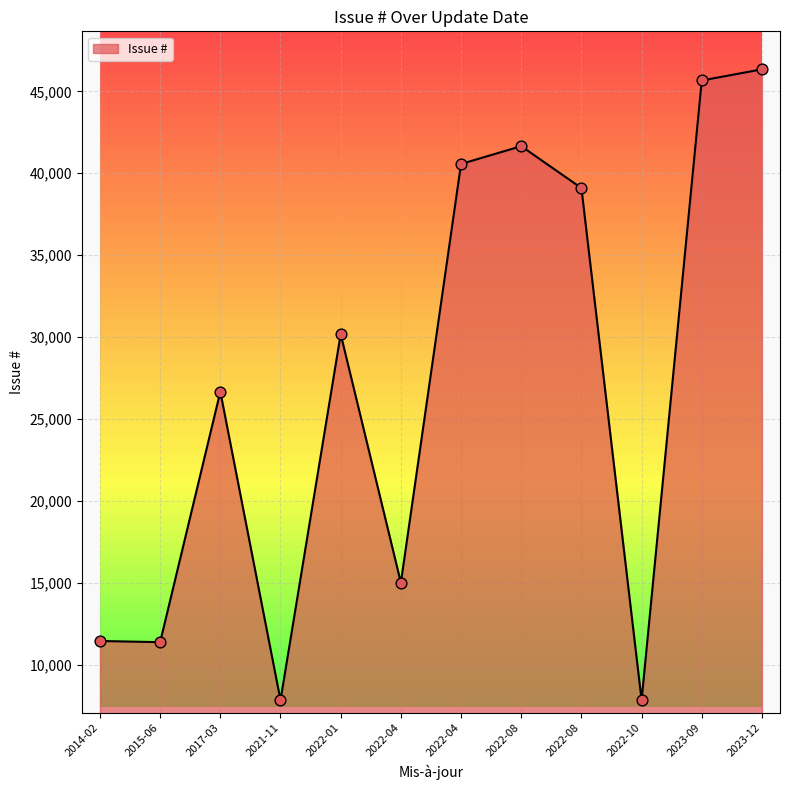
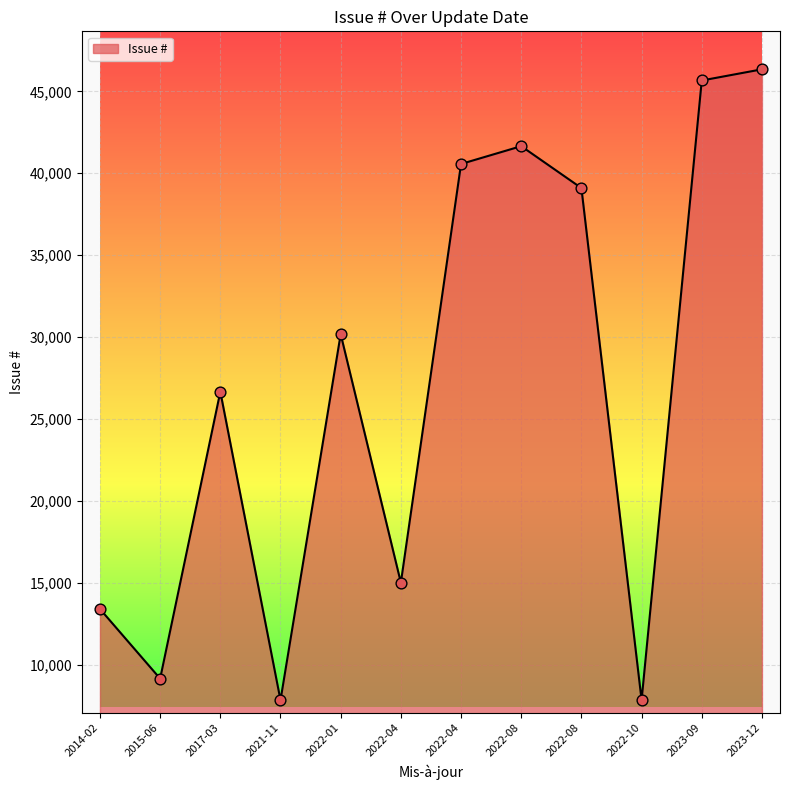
2014-02: 11,500 -> 13,400
2015-06: 11,400 -> 9,200
